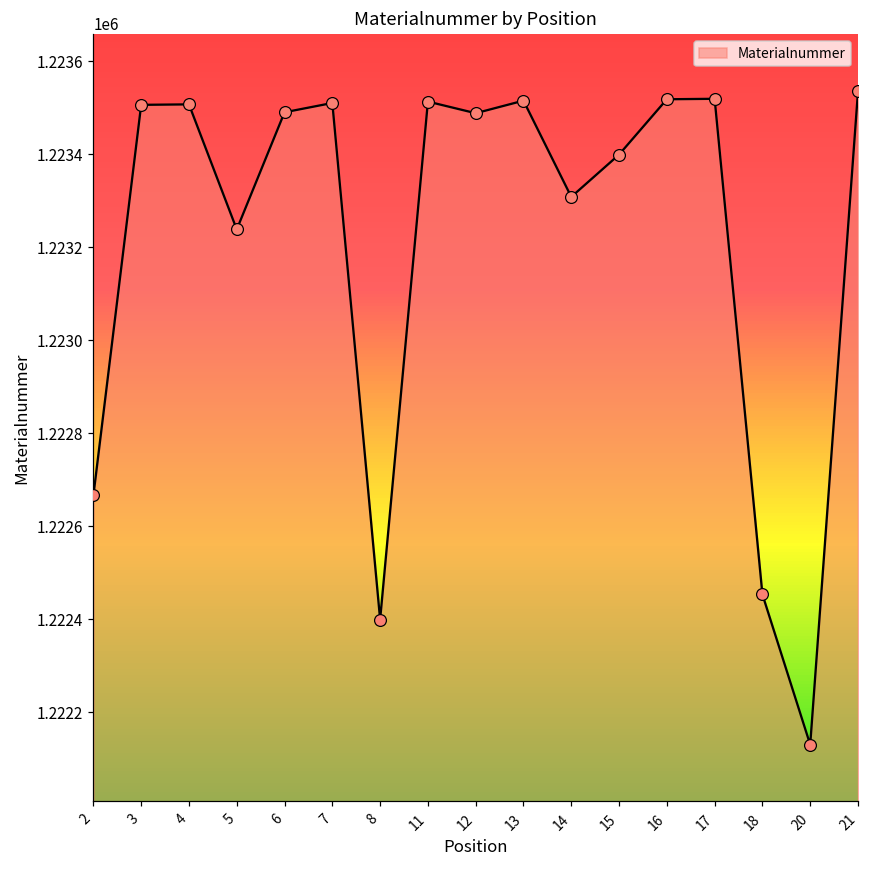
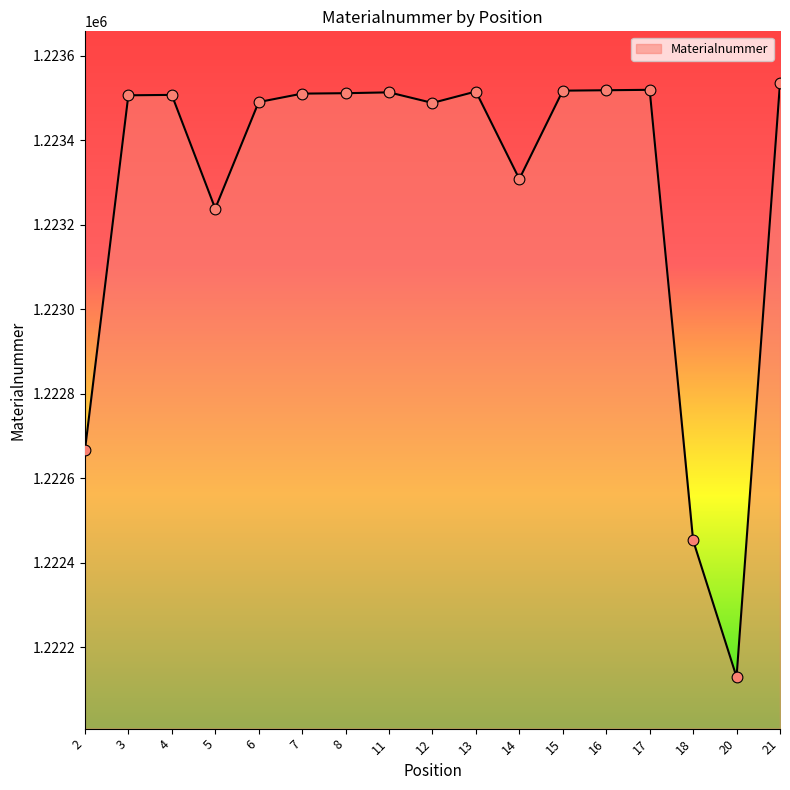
8: 1222400 -> 1223510
15: 1223400 -> 1223520
